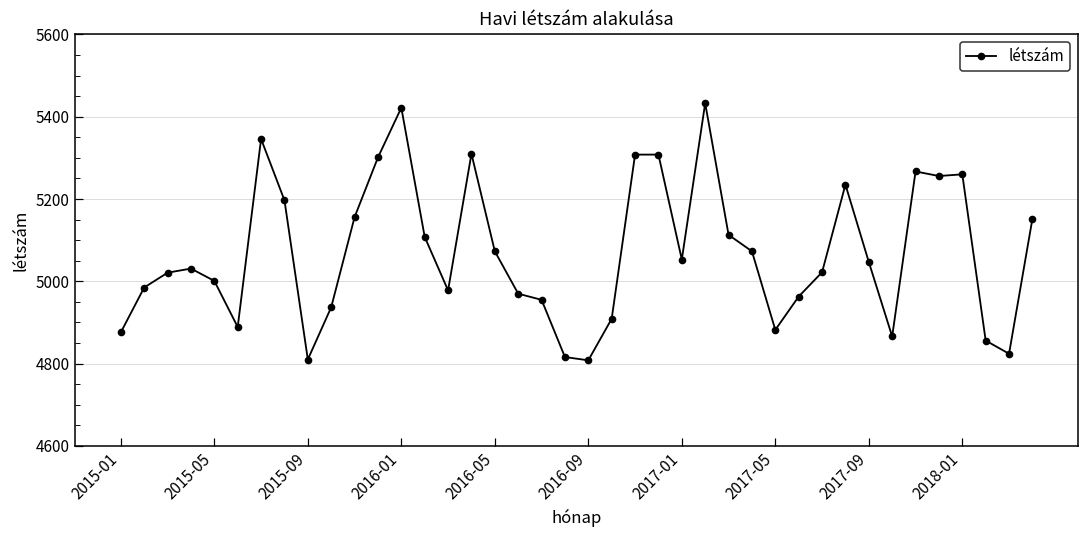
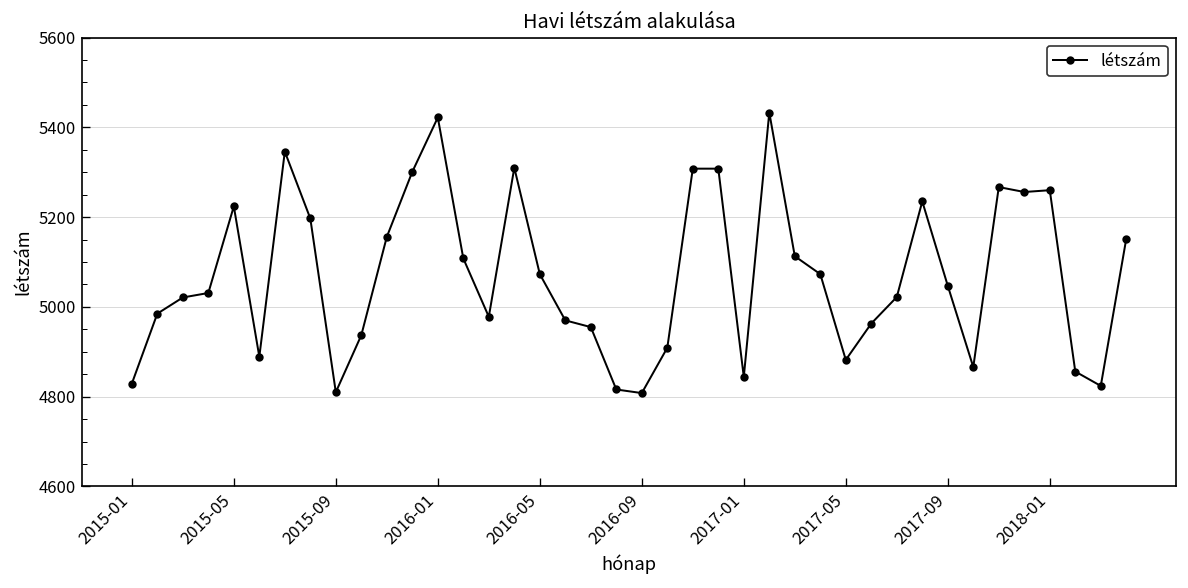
2015-01: 4880 -> 4830
2015-05: 5000 -> 5220
2017-01: 5050 -> 4840
